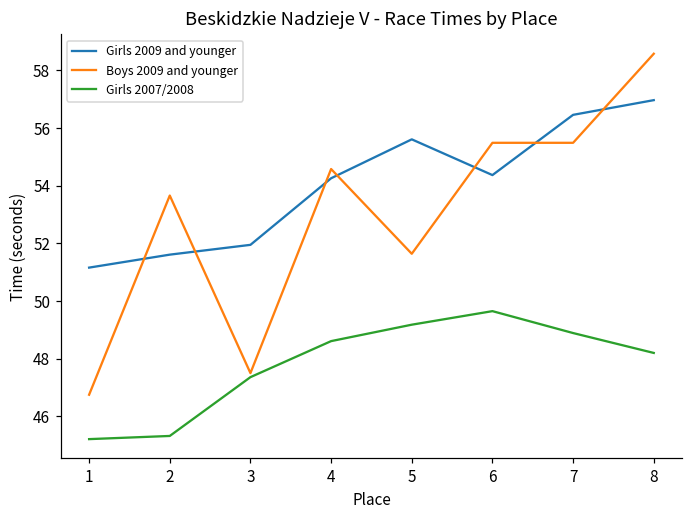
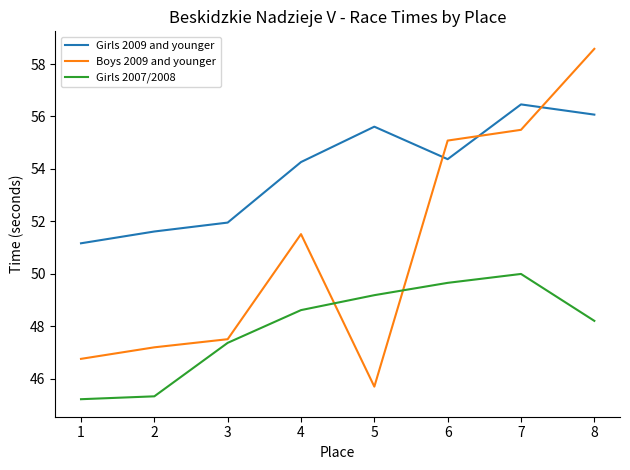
Boys 2009 and younger, 2: 53.7 -> 47.2
Boys 2009 and younger, 4: 54.6 -> 51.5
Boys 2009 and younger, 5: 51.6 -> 45.7
Boys 2009 and younger, 6: 55.5 -> 55.1
Girls 2007/2008, 7: 48.9 -> 50.0
Girls 2009 and younger, 8: 57.0 -> 56.1
